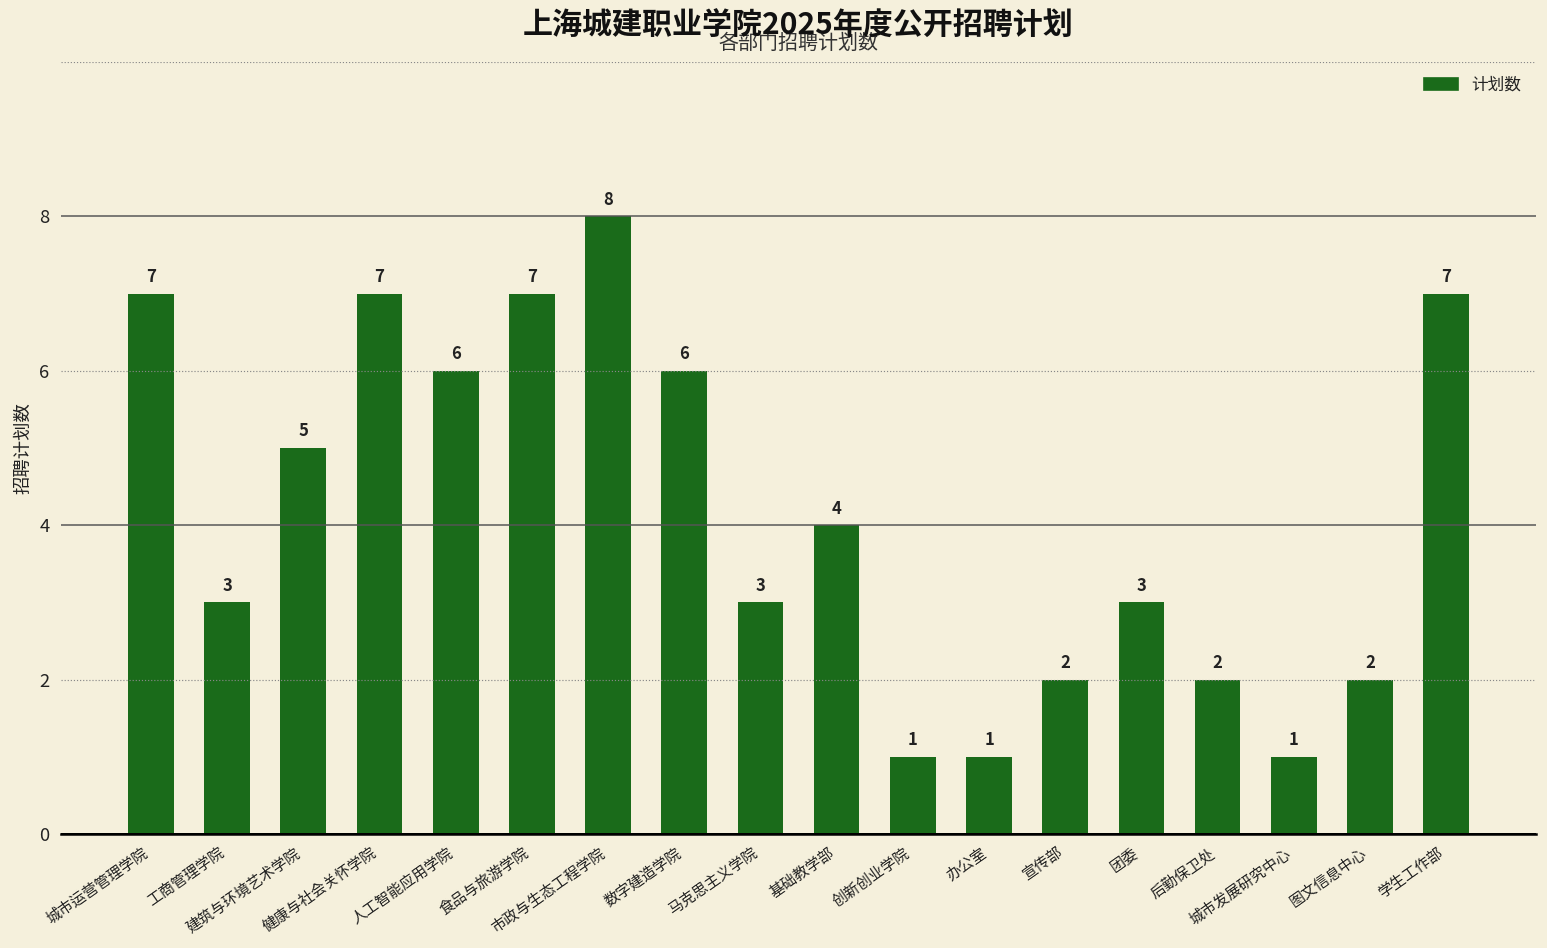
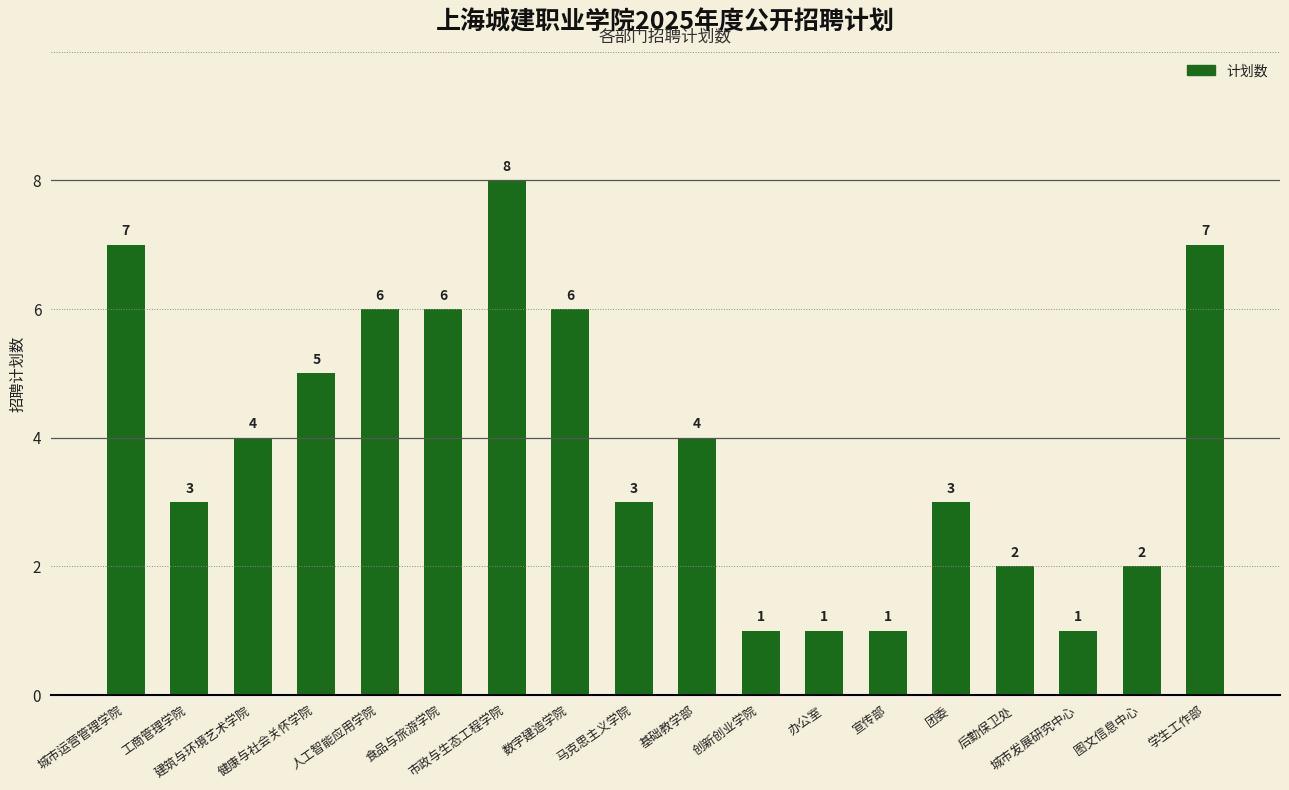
建筑与环境艺术学院: 5 -> 4
健康与社会关怀学院: 7 -> 5
食品与旅游学院: 7 -> 6
宣传部: 2 -> 1
